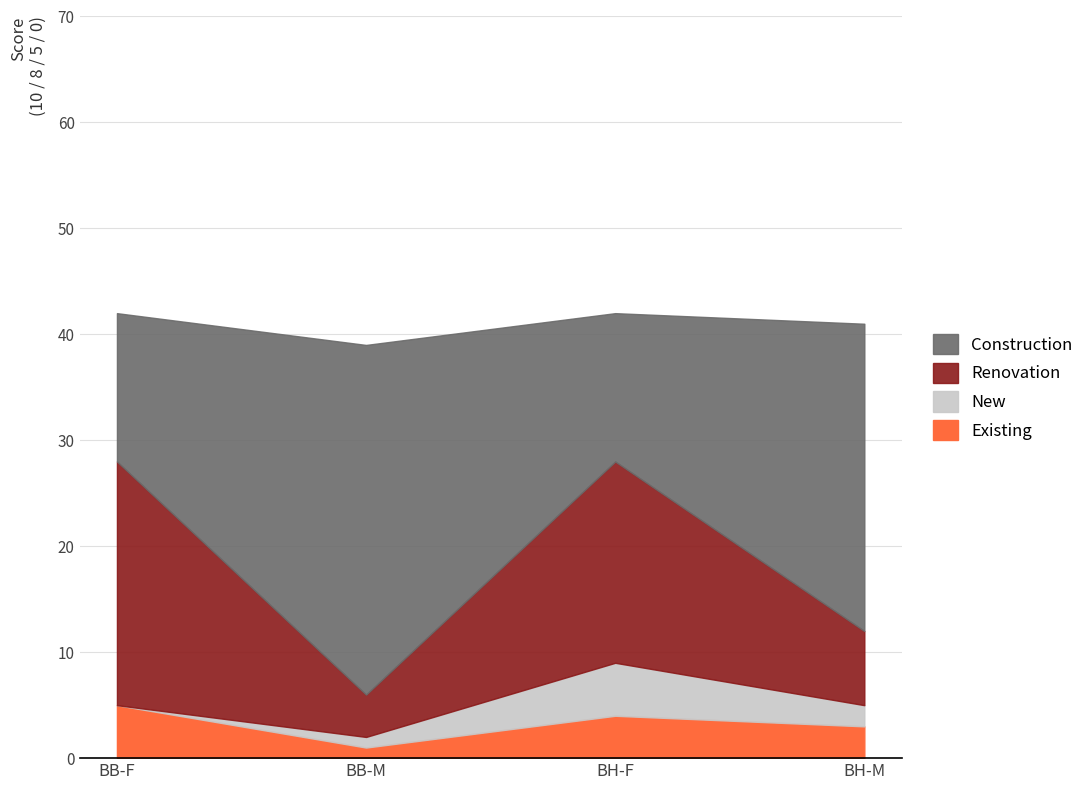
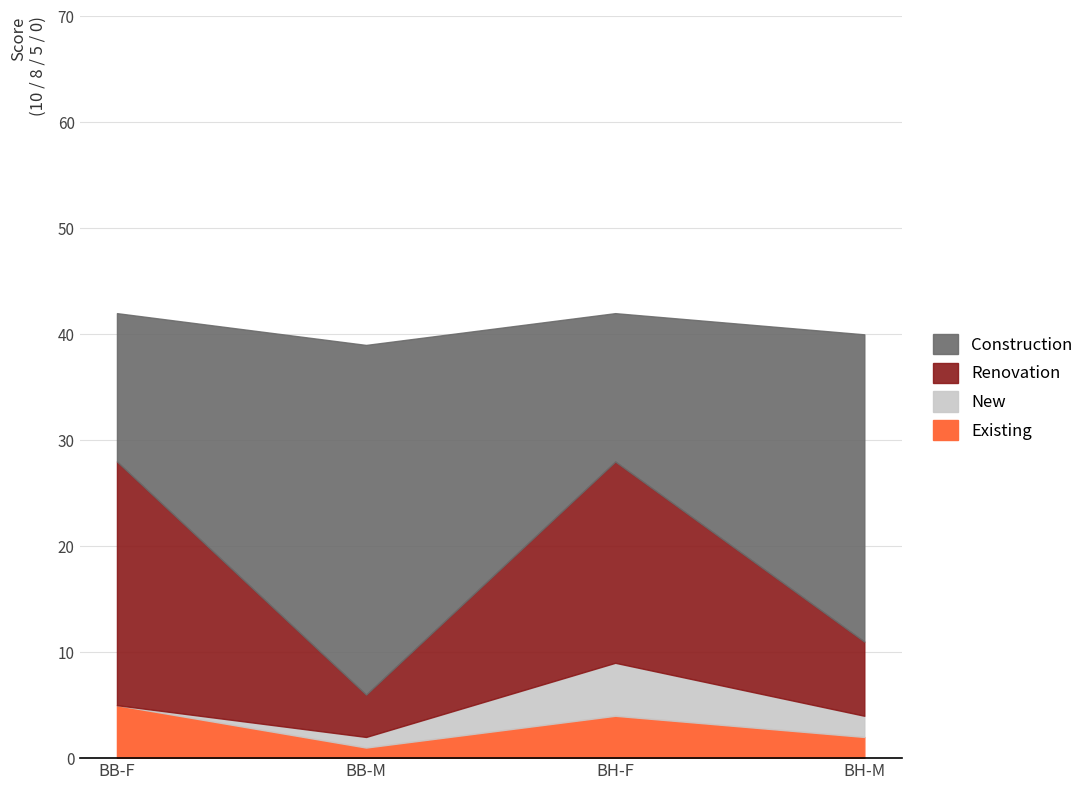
Existing, BH-M: 3 -> 2
